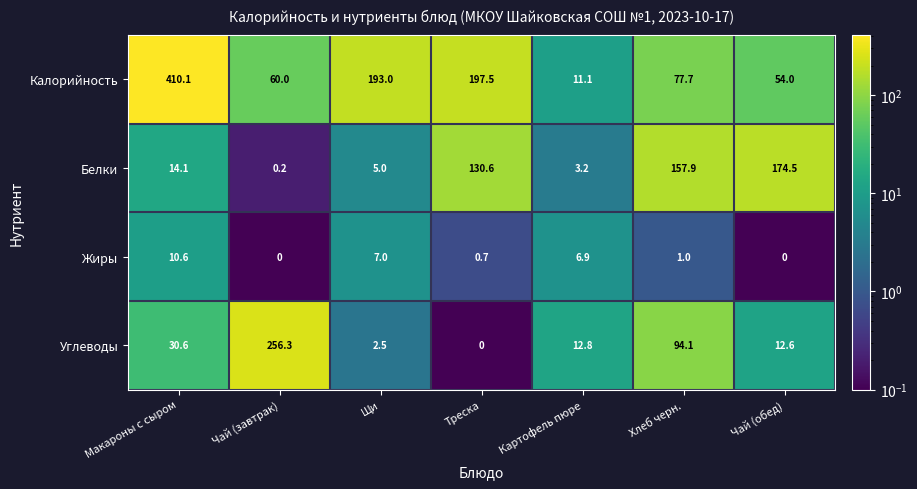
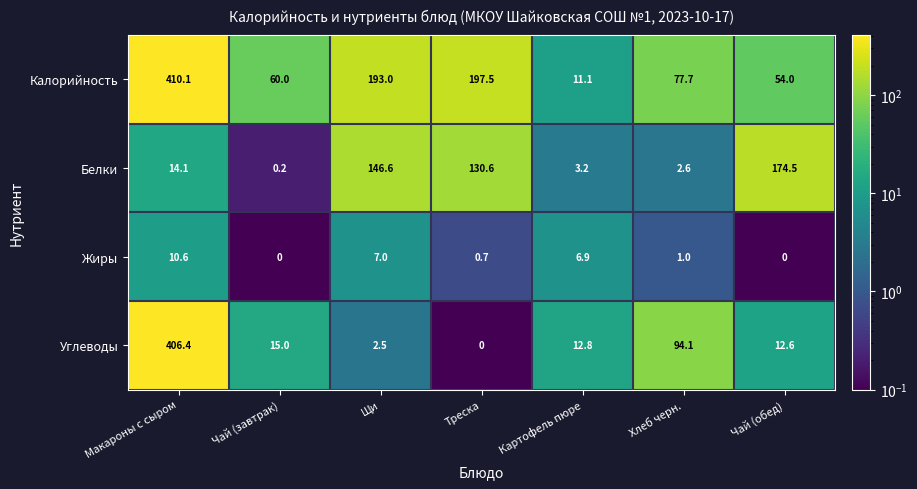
Белки, Щи: 5.0 -> 146.6
Белки, Хлеб черн.: 157.9 -> 2.6
Углеводы, Макароны с сыром: 30.6 -> 406.4
Углеводы, Чай (завтрак): 256.3 -> 15.0
